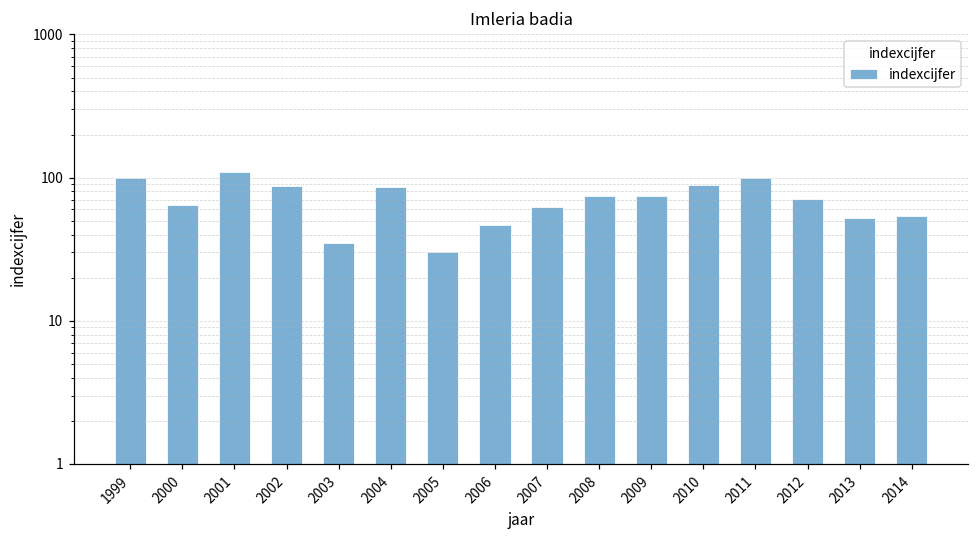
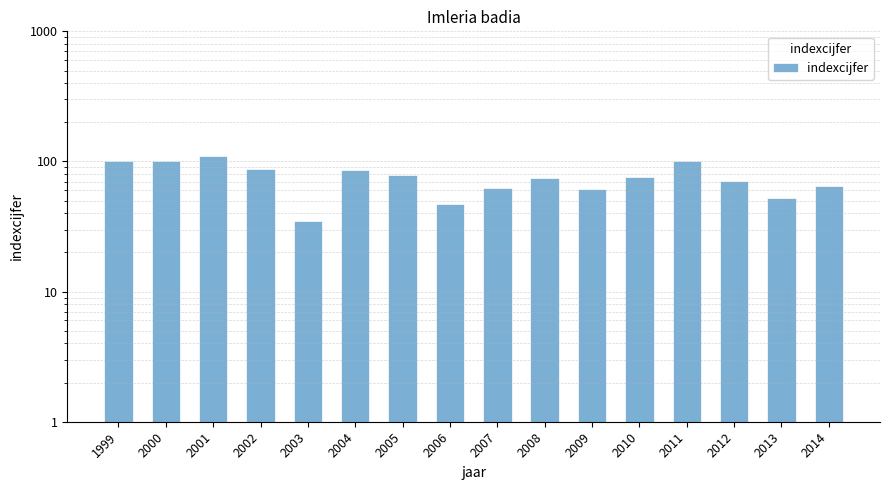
2000: 60 -> 100
2005: 30 -> 80
2009: 70 -> 60
2010: 90 -> 80
2014: 54 -> 70
